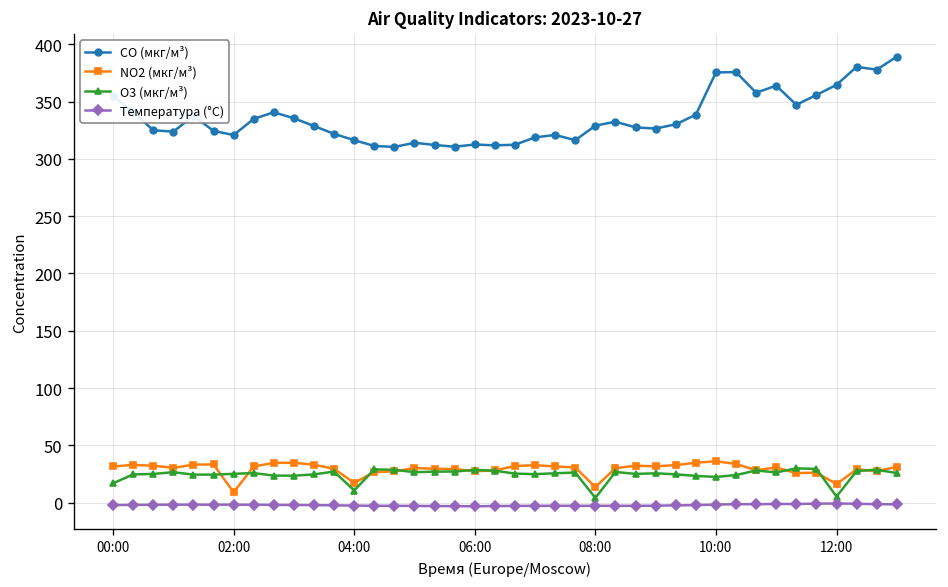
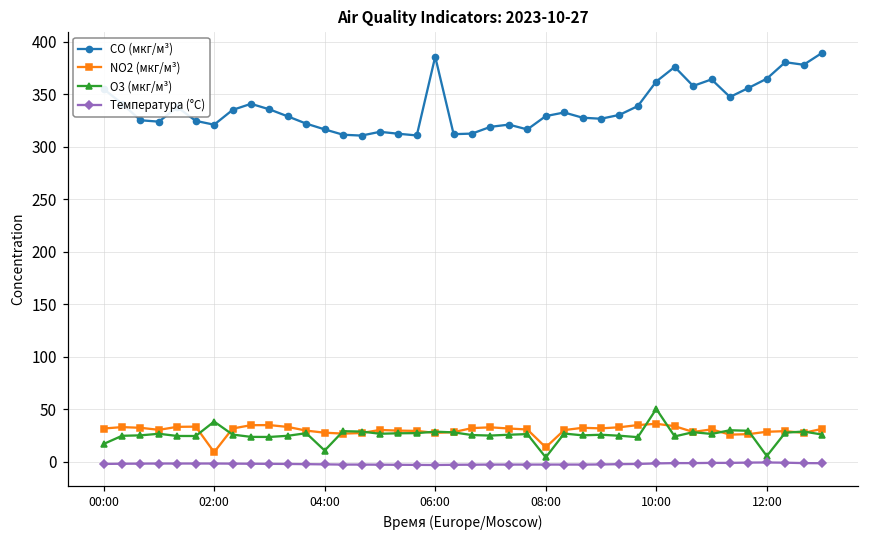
O3 (мкг/м³), 02:00: 30 -> 40
NO2 (мкг/м³), 04:00: 20 -> 30
CO (мкг/м³), 06:00: 310 -> 390
CO (мкг/м³), 10:00: 380 -> 360
O3 (мкг/м³), 10:00: 20 -> 50
NO2 (мкг/м³), 12:00: 20 -> 30
